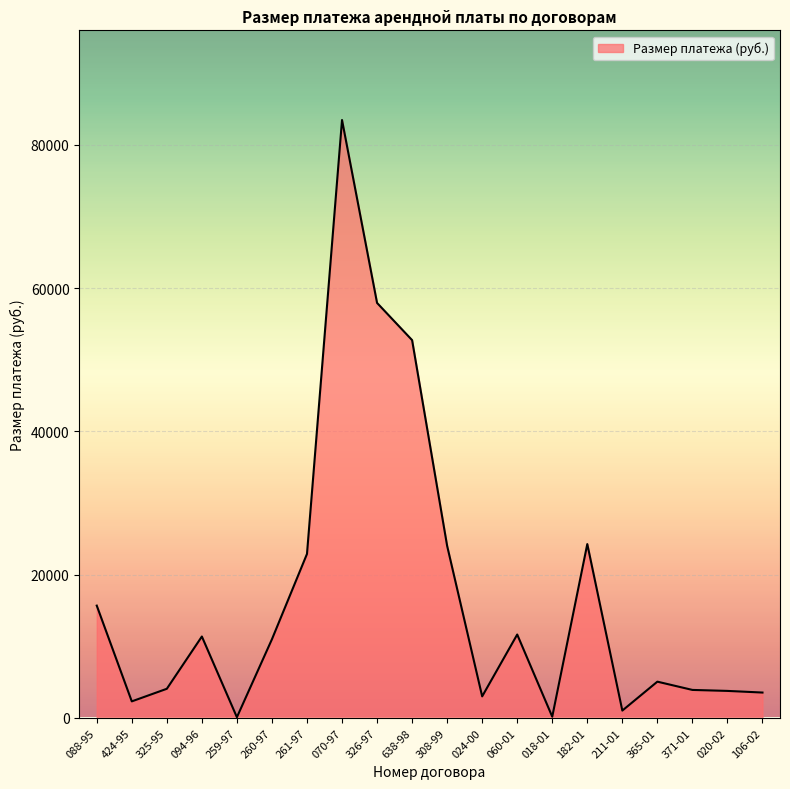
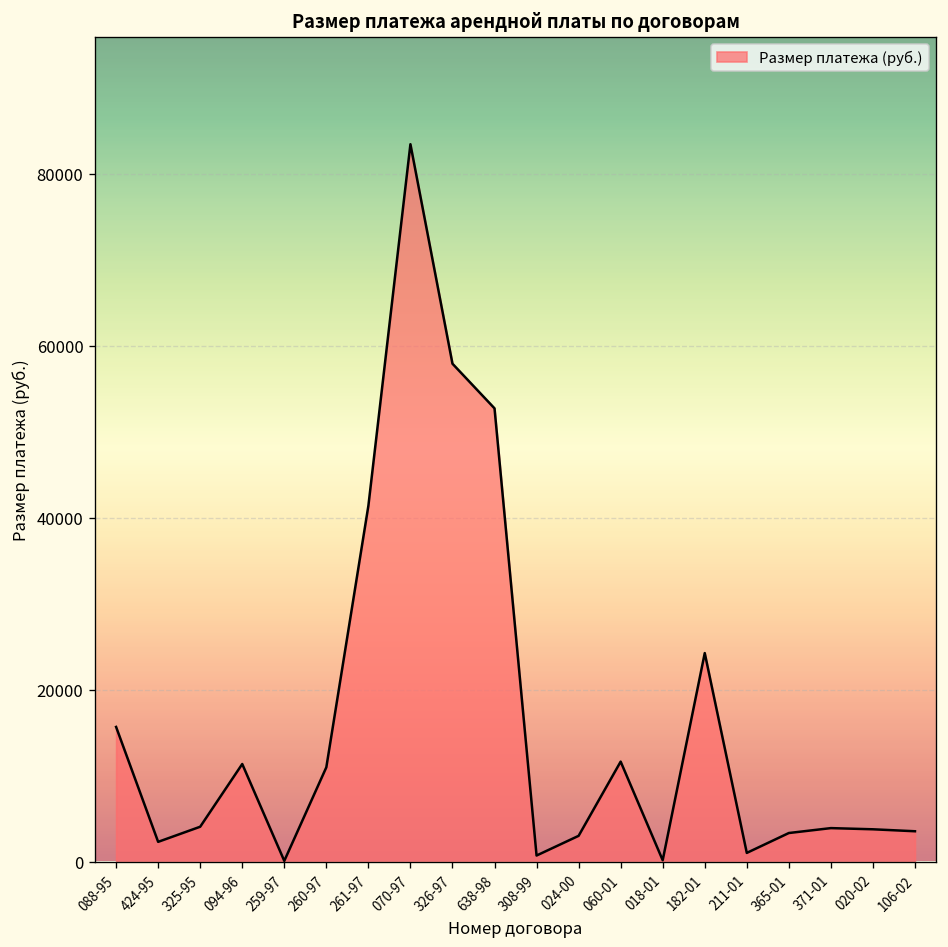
261-97: 23000 -> 41000
308-99: 24000 -> 1000
365-01: 5000 -> 3000
